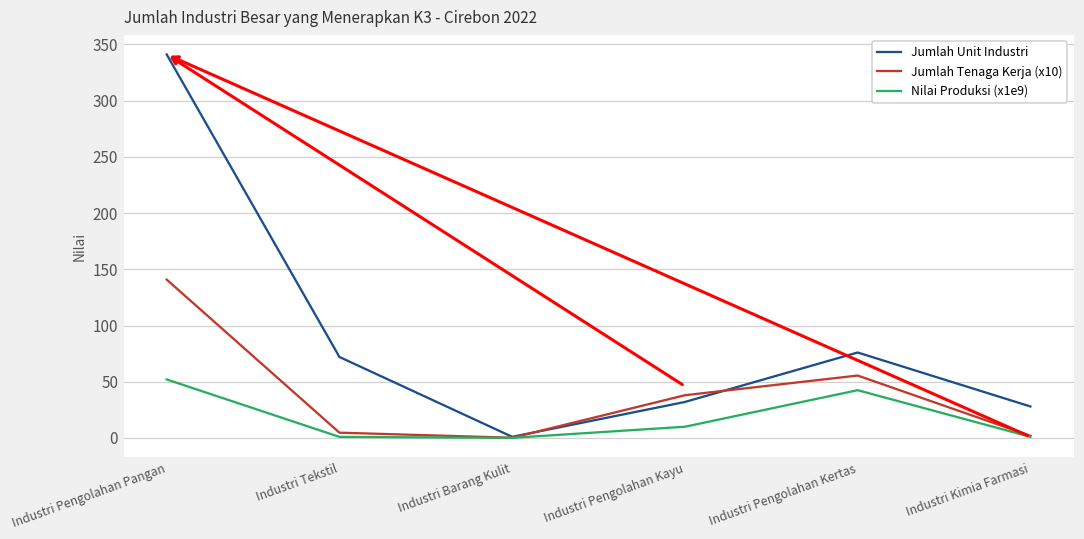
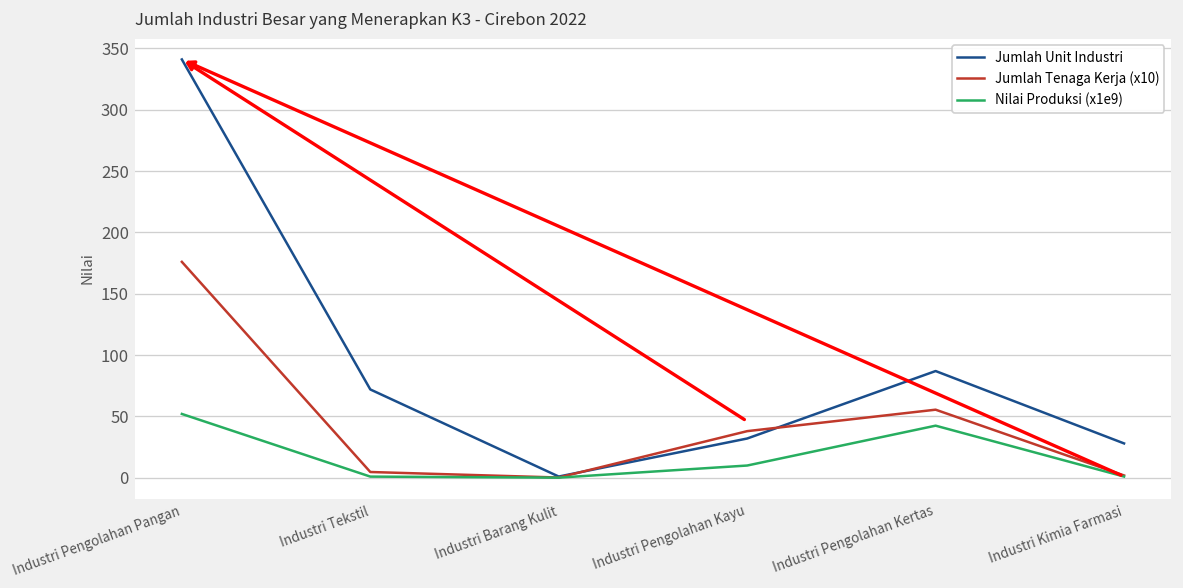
Jumlah Tenaga Kerja (x10), Industri Pengolahan Pangan: 141 -> 176
Jumlah Unit Industri, Industri Pengolahan Kertas: 76 -> 87
